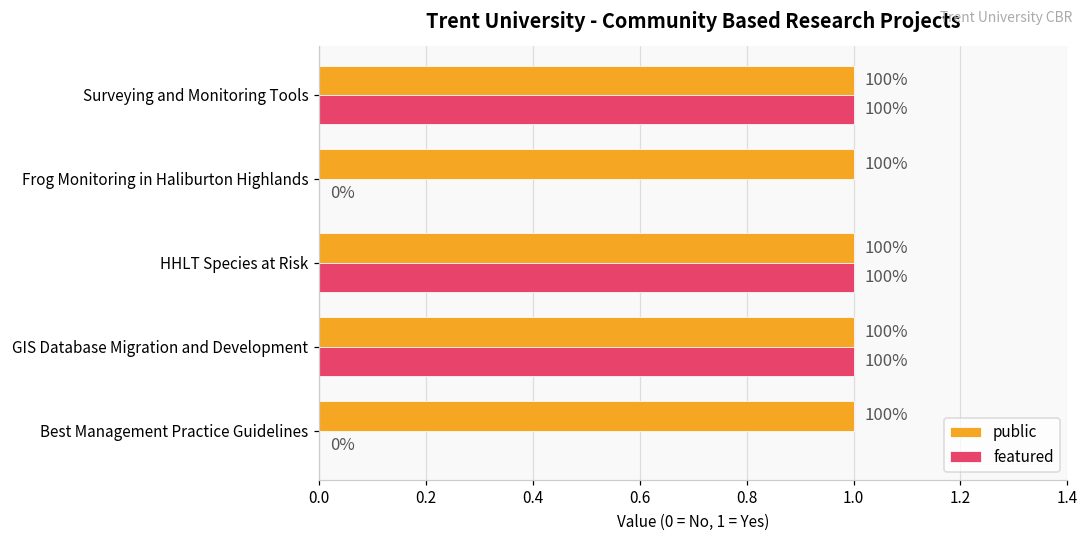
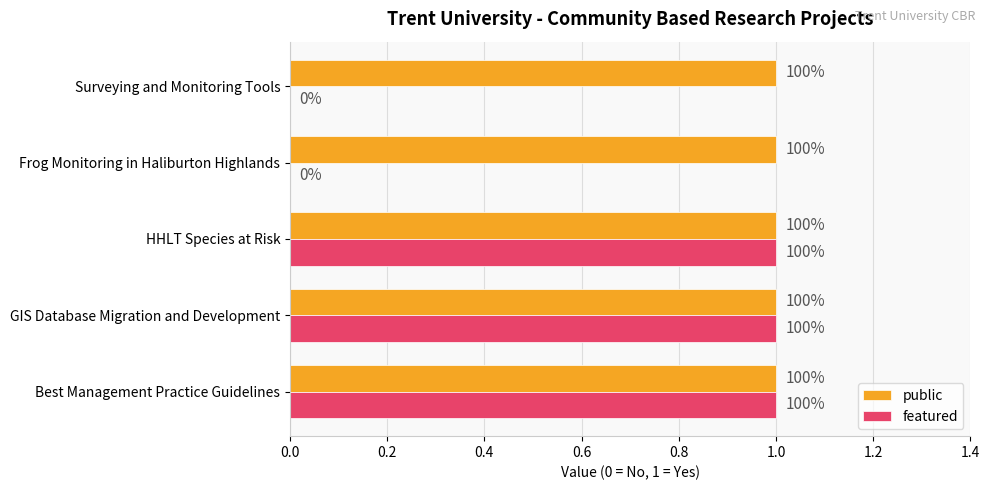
featured, Surveying and Monitoring Tools: 100% -> 0%
featured, Best Management Practice Guidelines: 0% -> 100%
